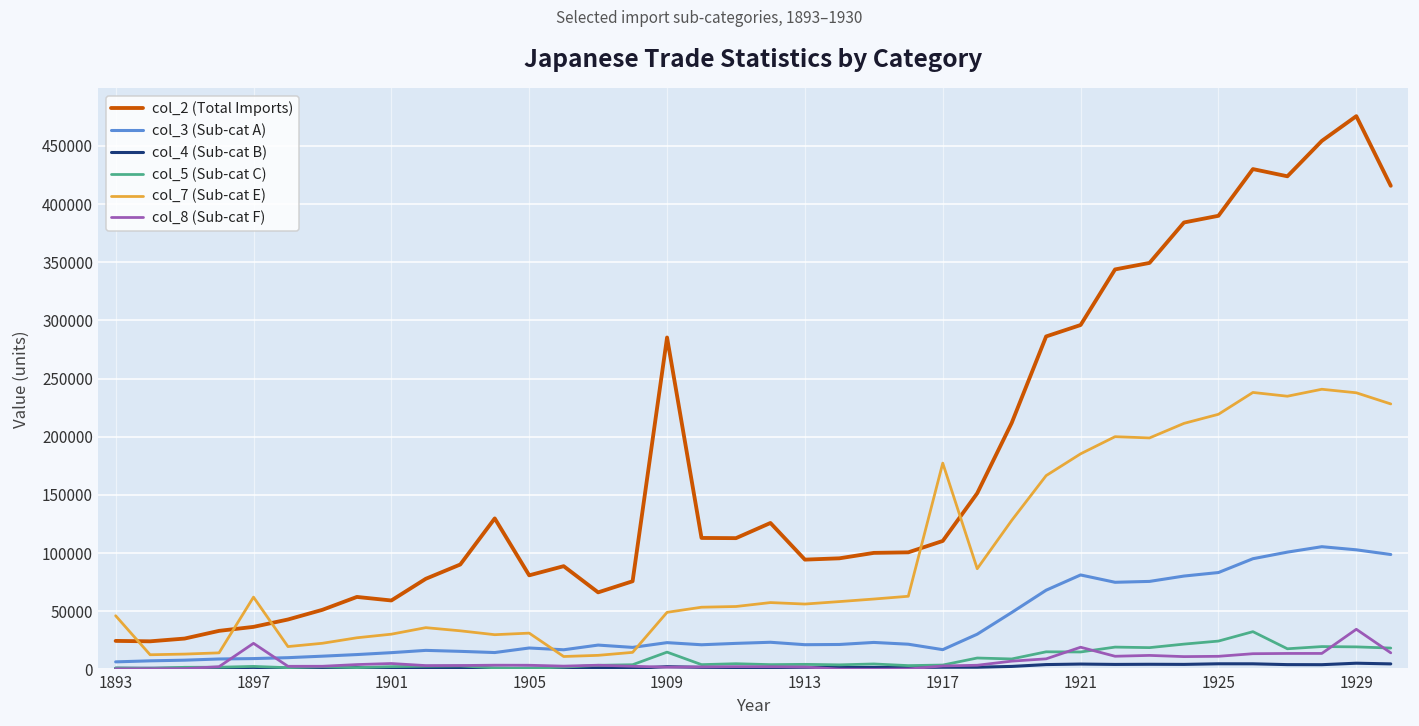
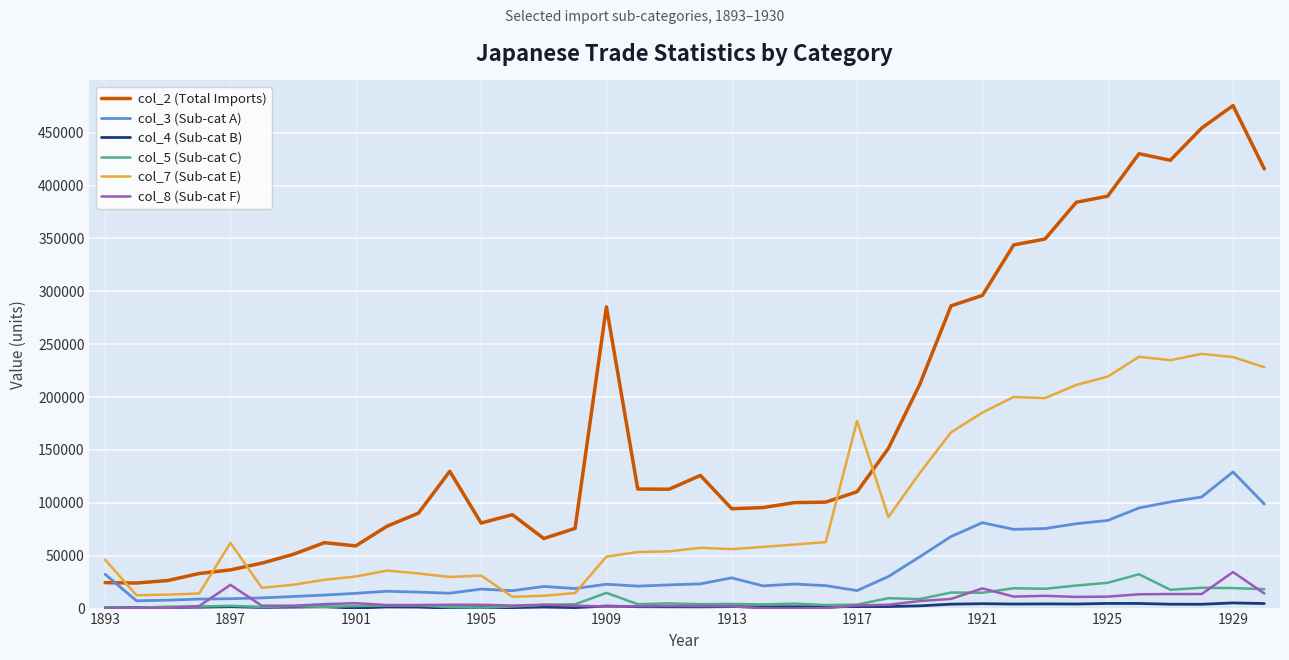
col_3 (Sub-cat A), 1893: 7000 -> 32000
col_3 (Sub-cat A), 1913: 21000 -> 29000
col_3 (Sub-cat A), 1929: 103000 -> 129000
